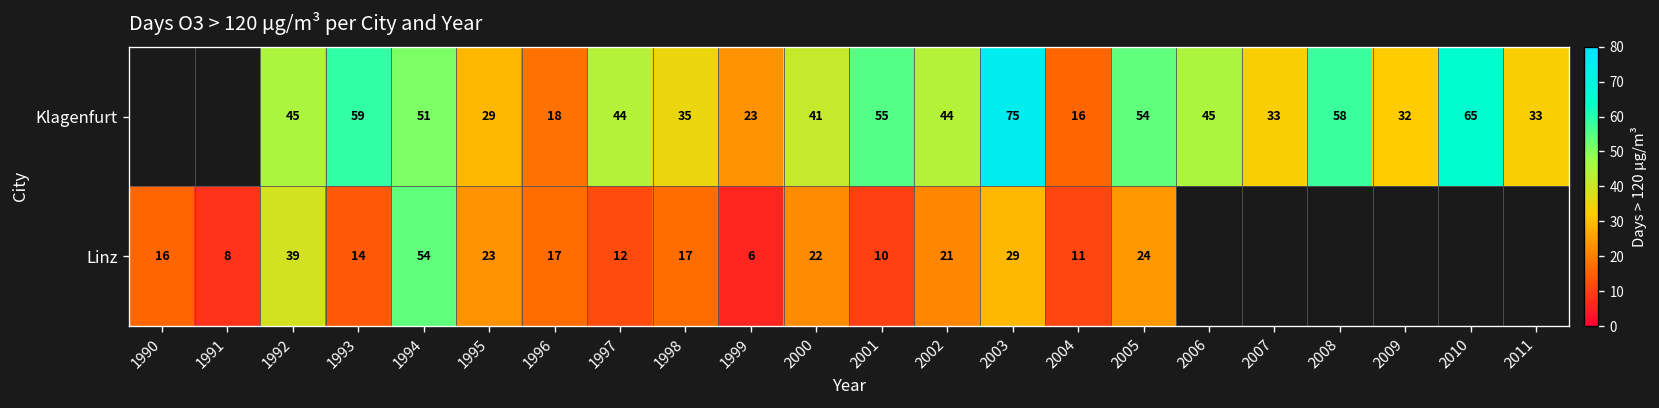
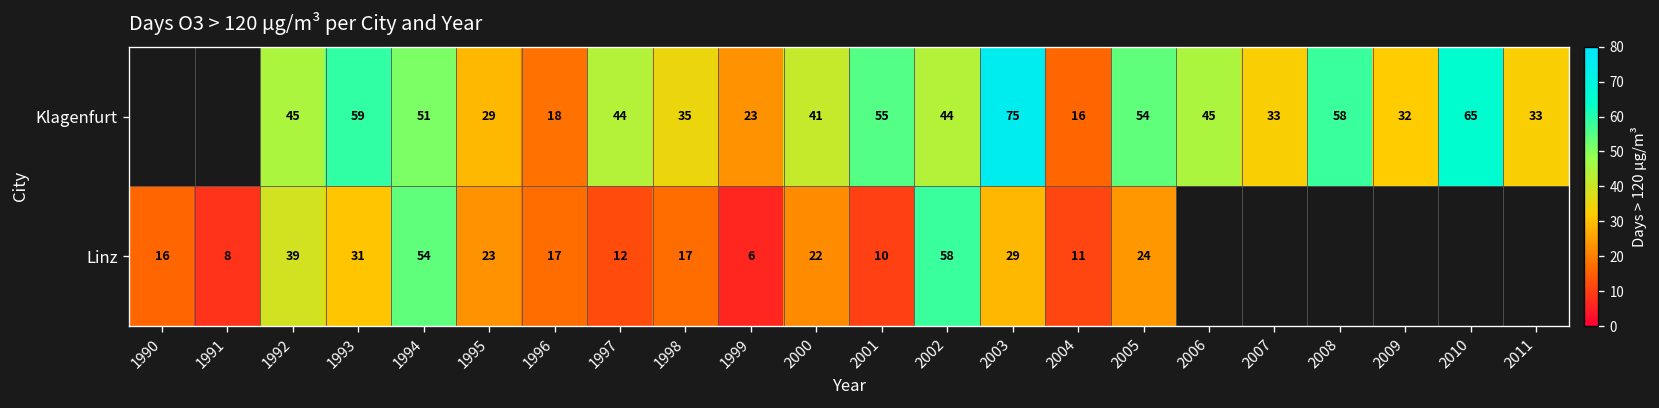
Linz, 1993: 14 -> 31
Linz, 2002: 21 -> 58
